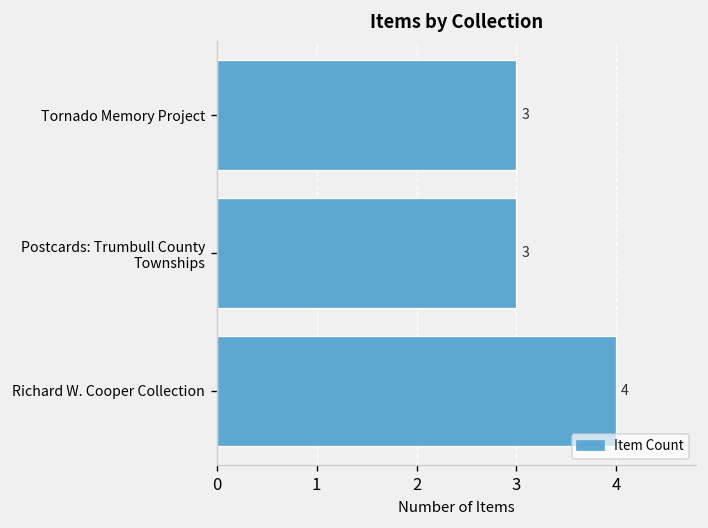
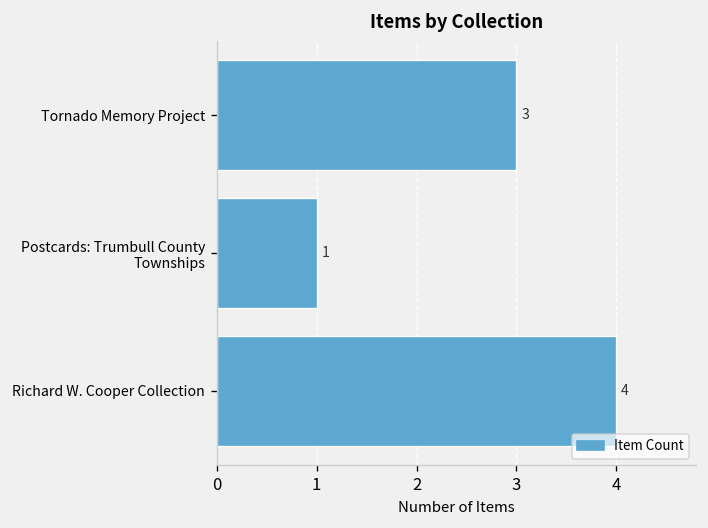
Postcards: Trumbull County Townships: 3 -> 1
